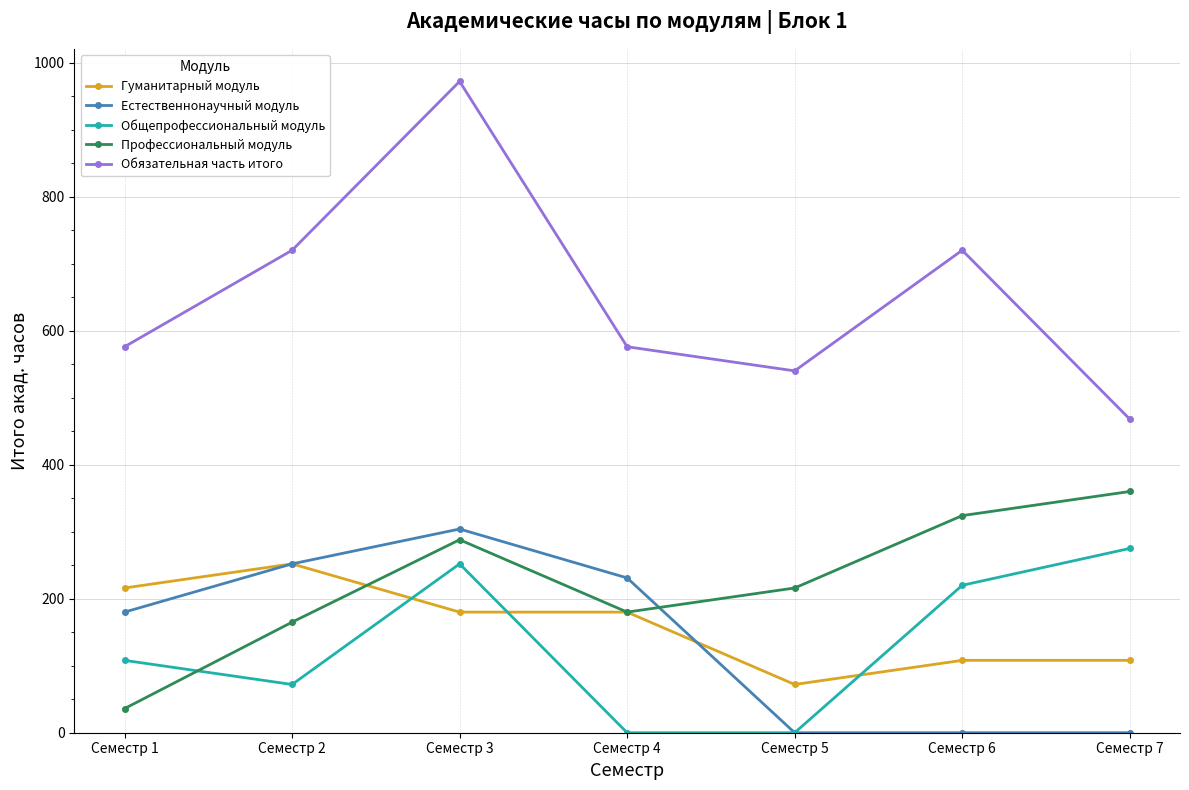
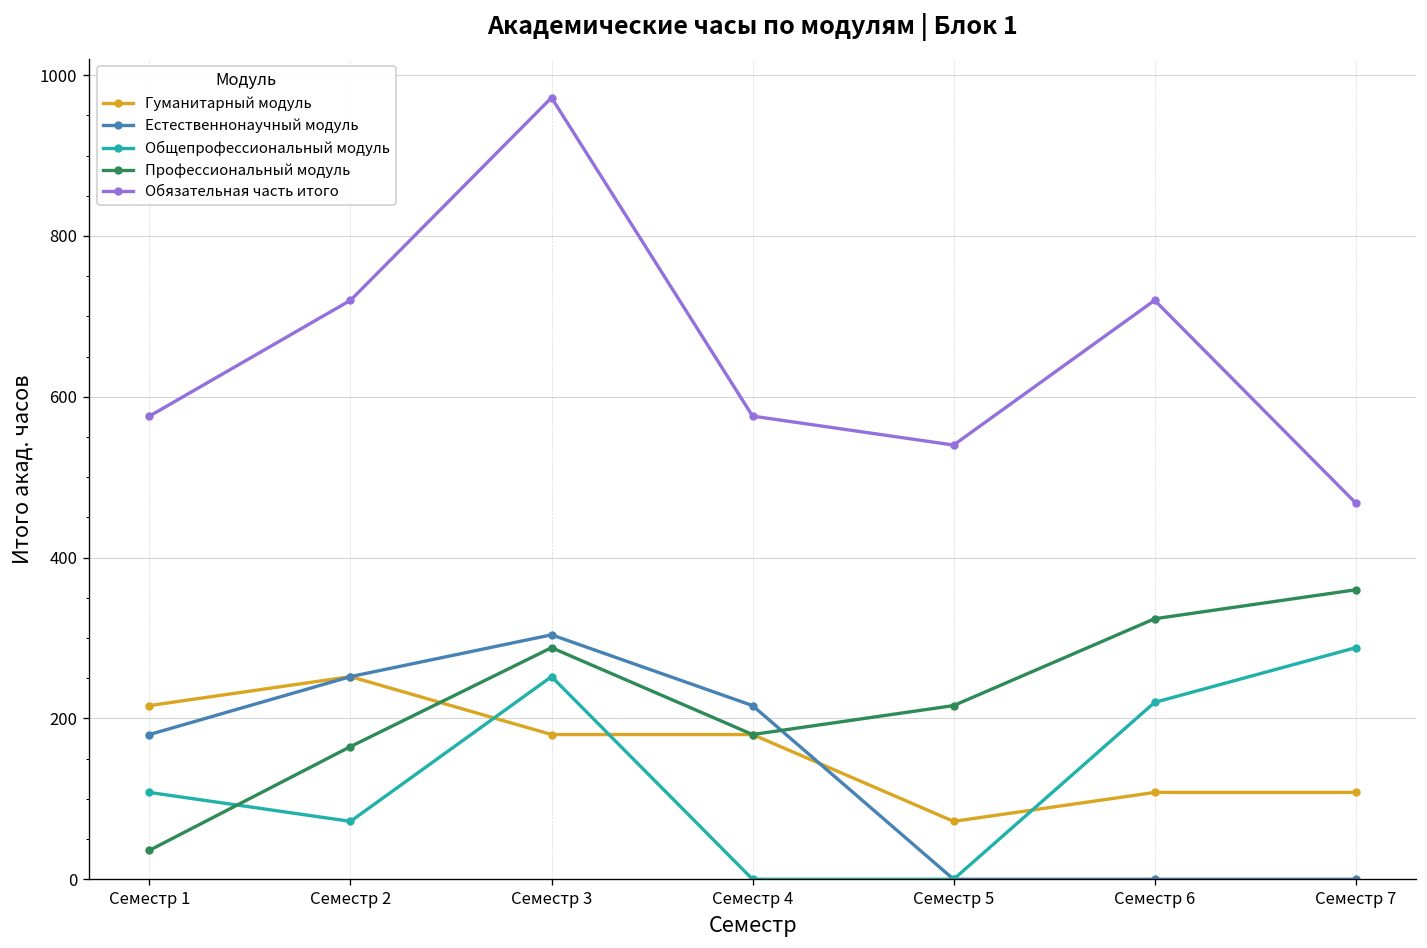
Естественнонаучный модуль, Семестр 4: 230 -> 220
Общепрофессиональный модуль, Семестр 7: 280 -> 290
